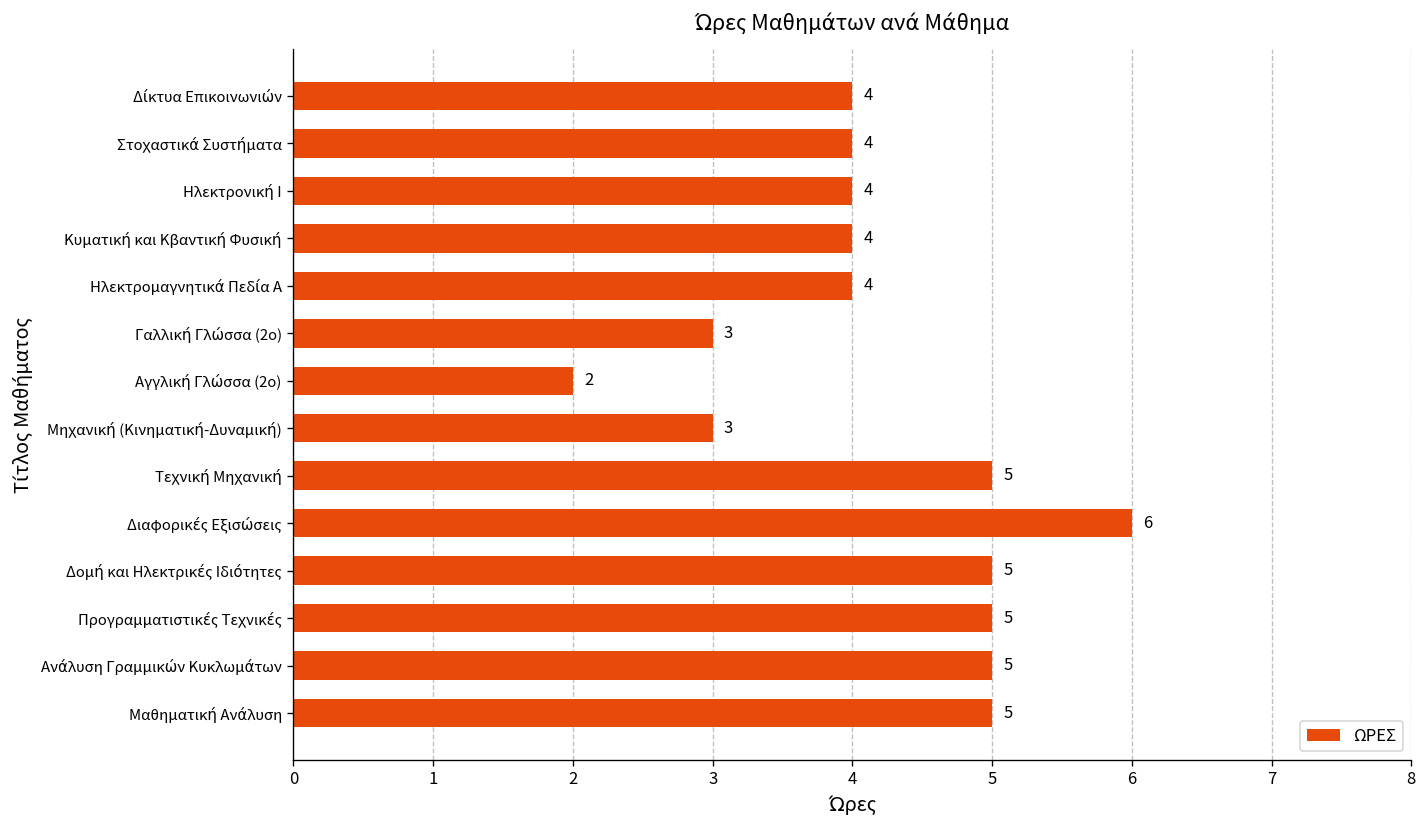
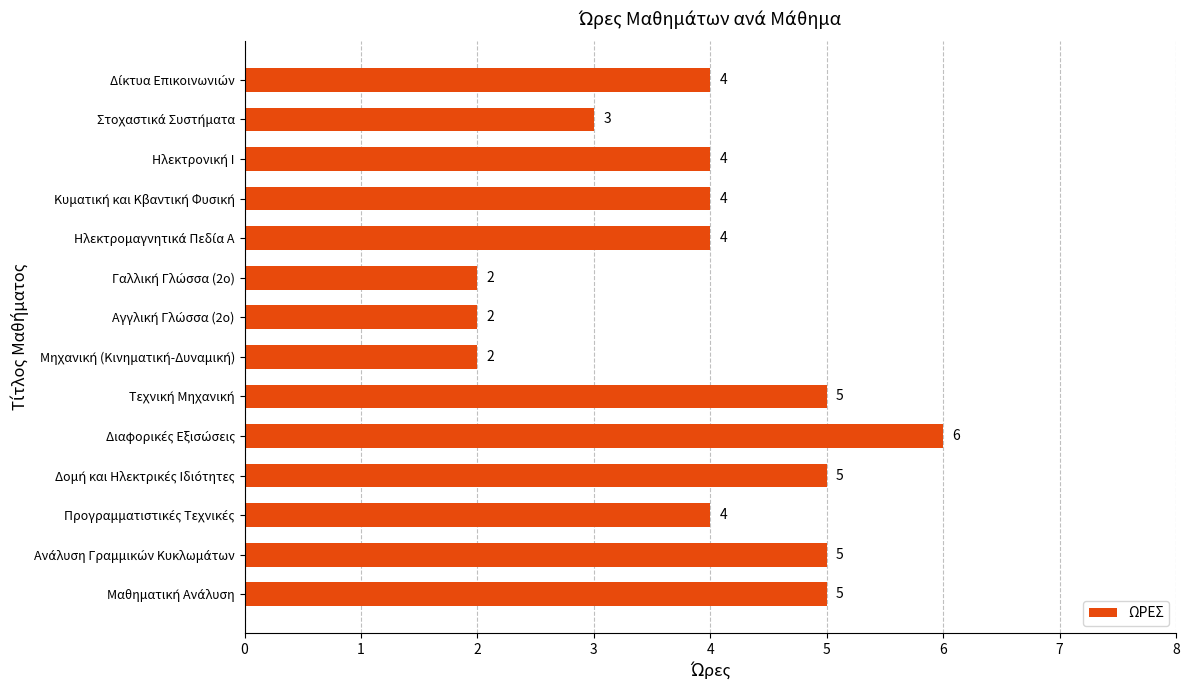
Στοχαστικά Συστήματα: 4 -> 3
Γαλλική Γλώσσα (2ο): 3 -> 2
Μηχανική (Κινηματική-Δυναμική): 3 -> 2
Προγραμματιστικές Τεχνικές: 5 -> 4
